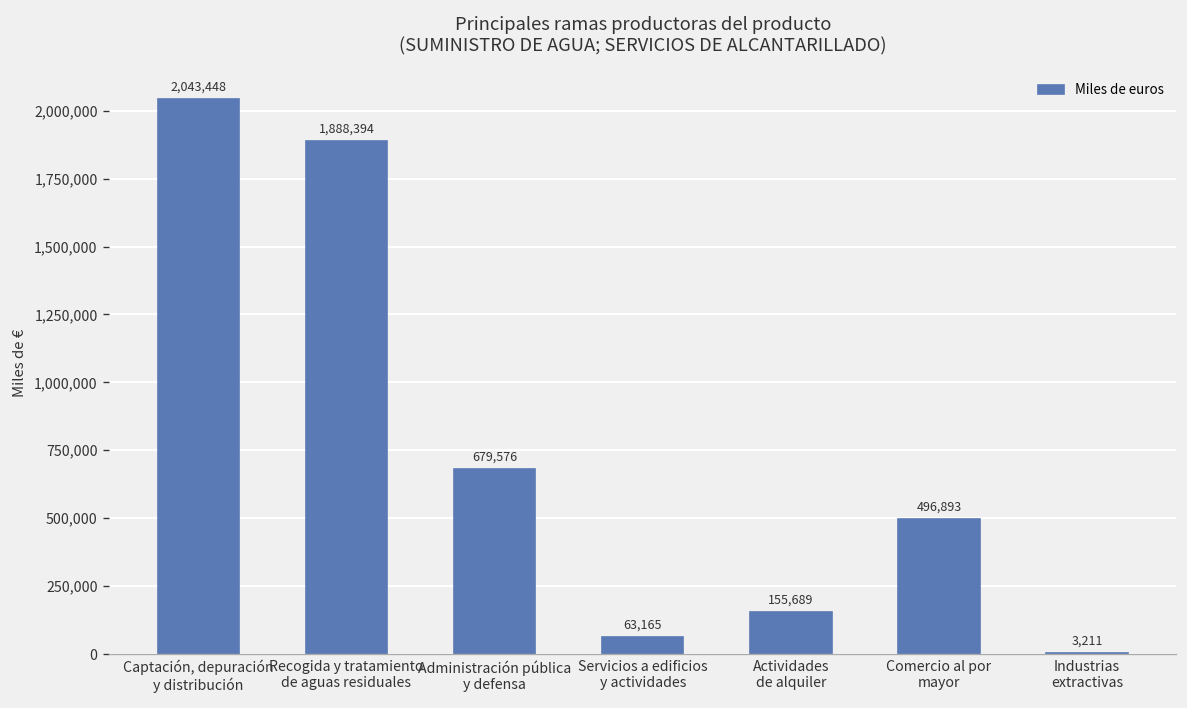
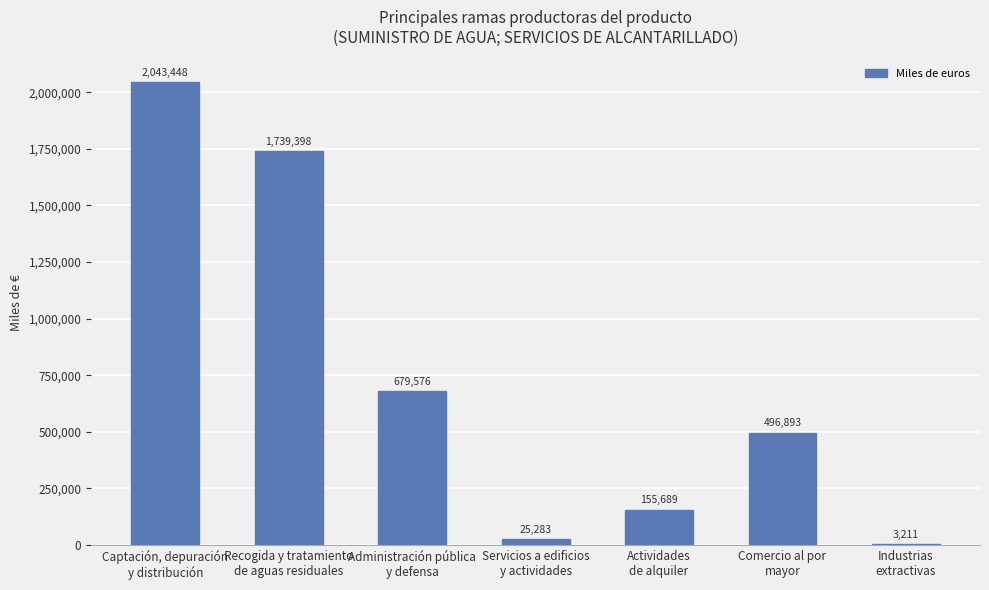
Recogida y tratamiento de aguas residuales: 1,888,394 -> 1,739,398
Servicios a edificios y actividades: 63,165 -> 25,283
